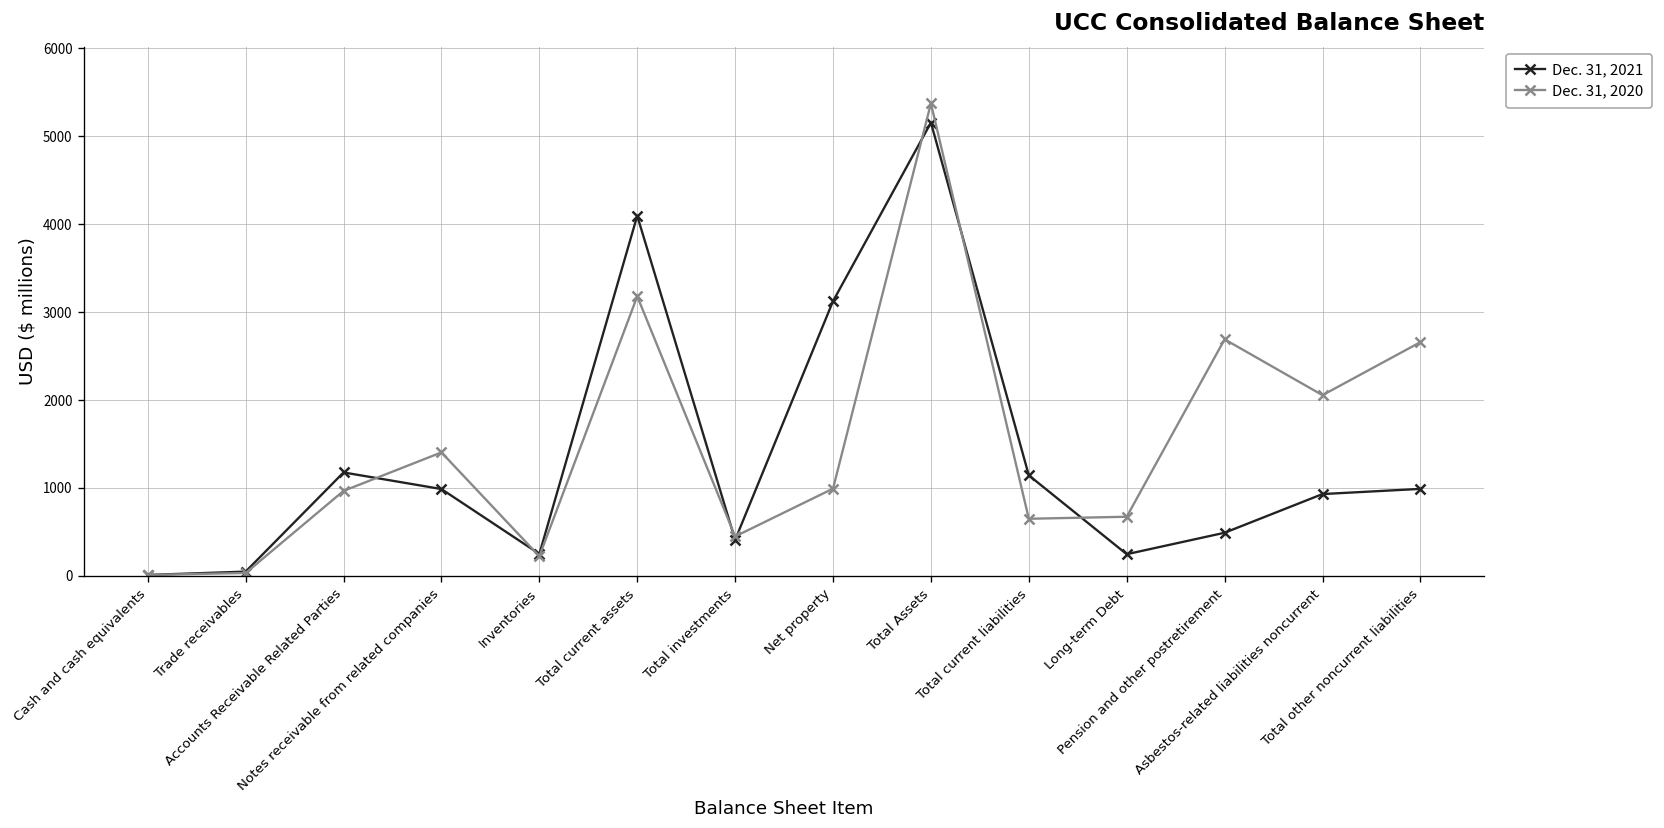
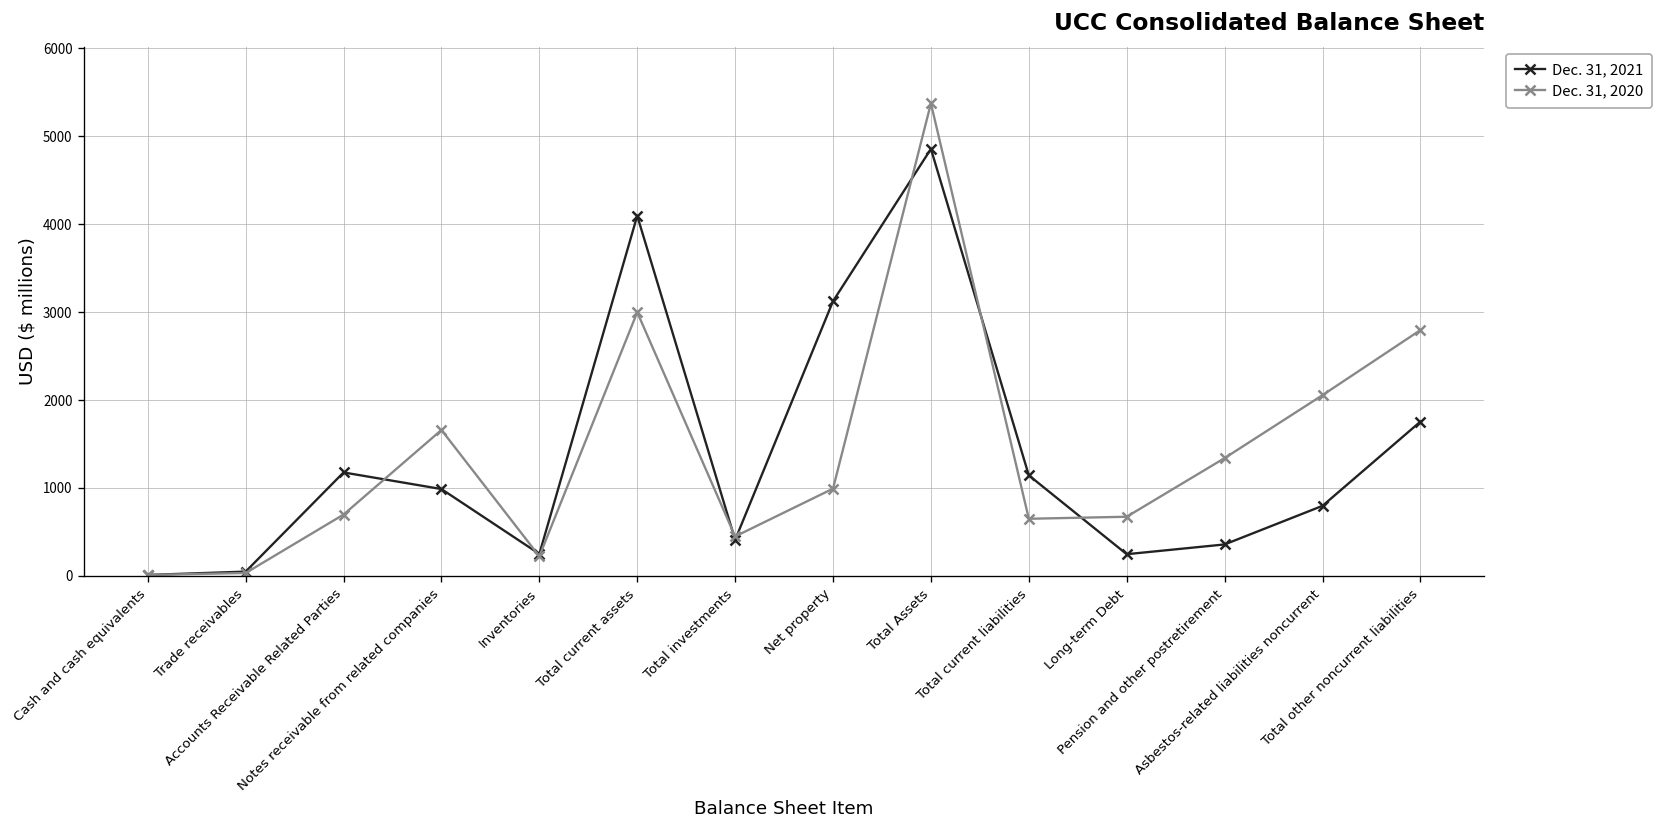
Dec. 31, 2020, Accounts Receivable Related Parties: 1000 -> 700
Dec. 31, 2020, Notes receivable from related companies: 1400 -> 1700
Dec. 31, 2020, Total current assets: 3200 -> 3000
Dec. 31, 2021, Total Assets: 5200 -> 4900
Dec. 31, 2021, Pension and other postretirement: 500 -> 400
Dec. 31, 2020, Pension and other postretirement: 2700 -> 1300
Dec. 31, 2021, Asbestos-related liabilities noncurrent: 900 -> 800
Dec. 31, 2021, Total other noncurrent liabilities: 1000 -> 1800
Dec. 31, 2020, Total other noncurrent liabilities: 2700 -> 2800
